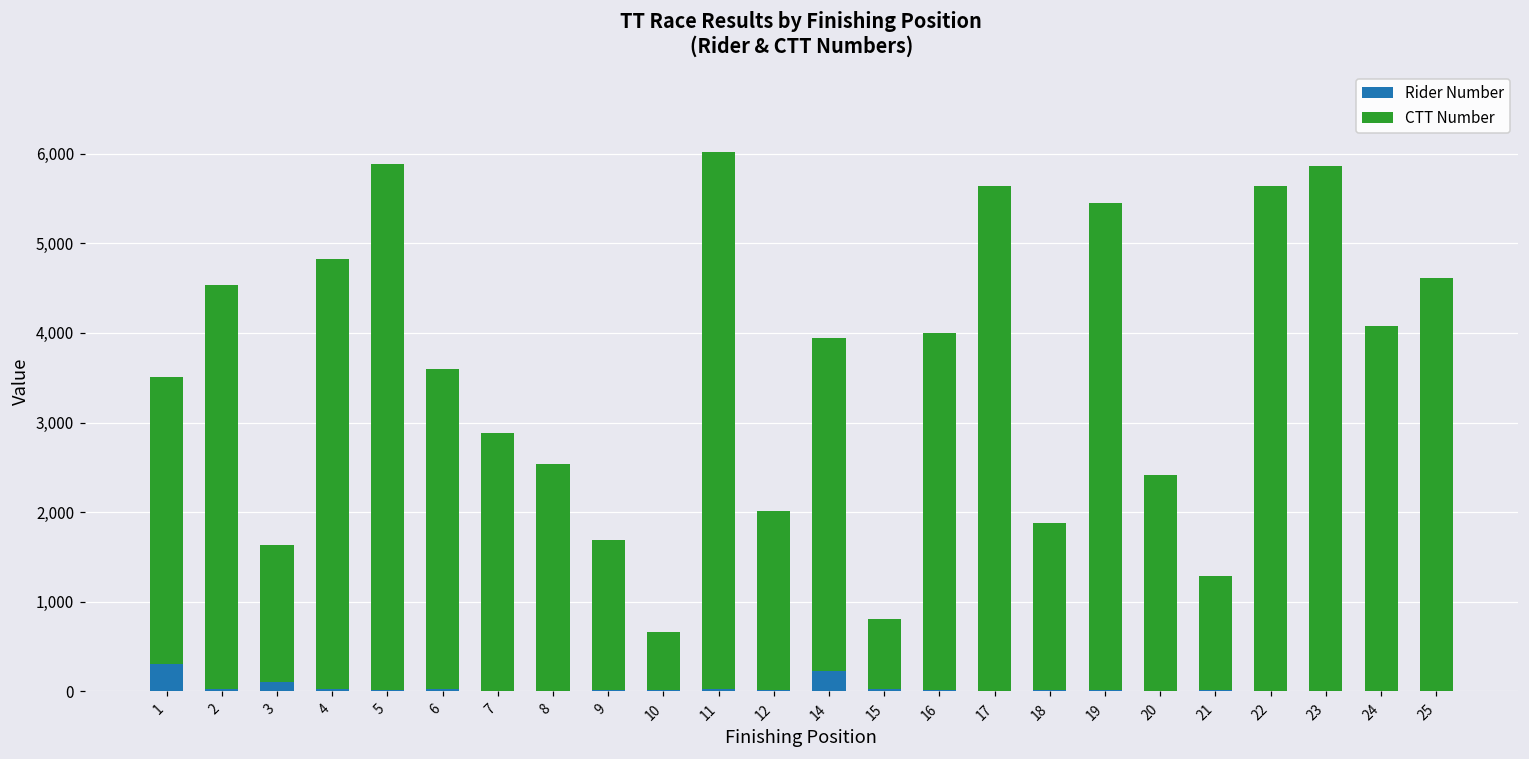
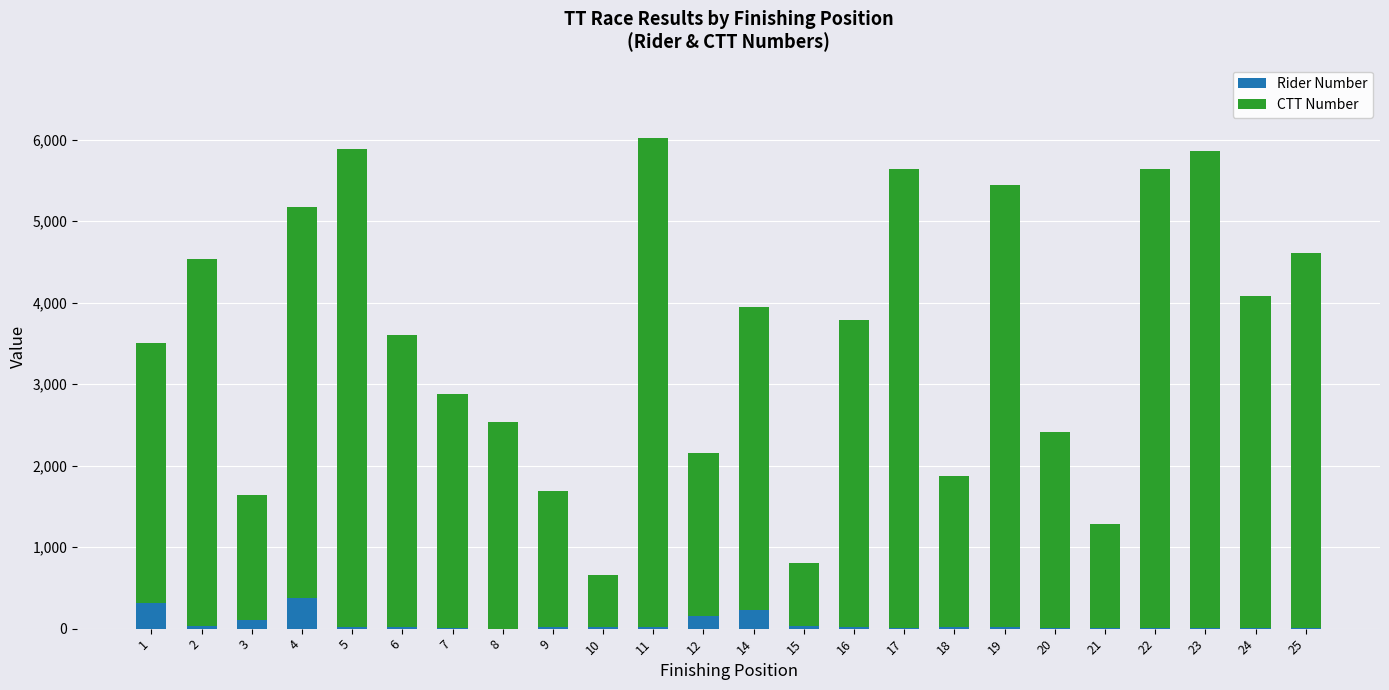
Rider Number, 4: 0 -> 400
Rider Number, 12: 0 -> 200
CTT Number, 16: 4,000 -> 3,800
